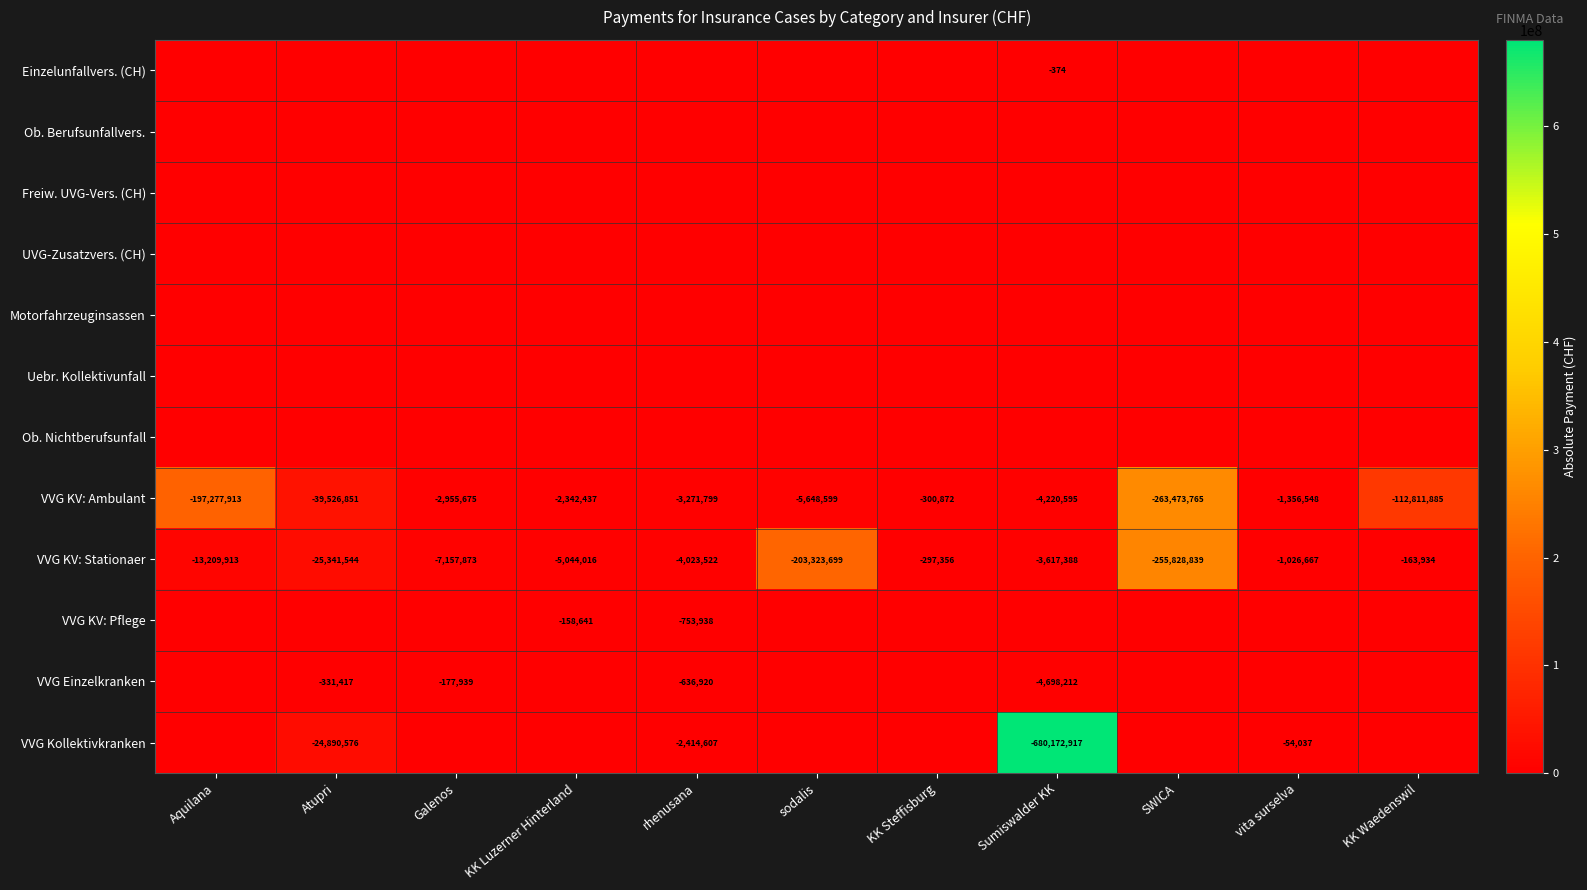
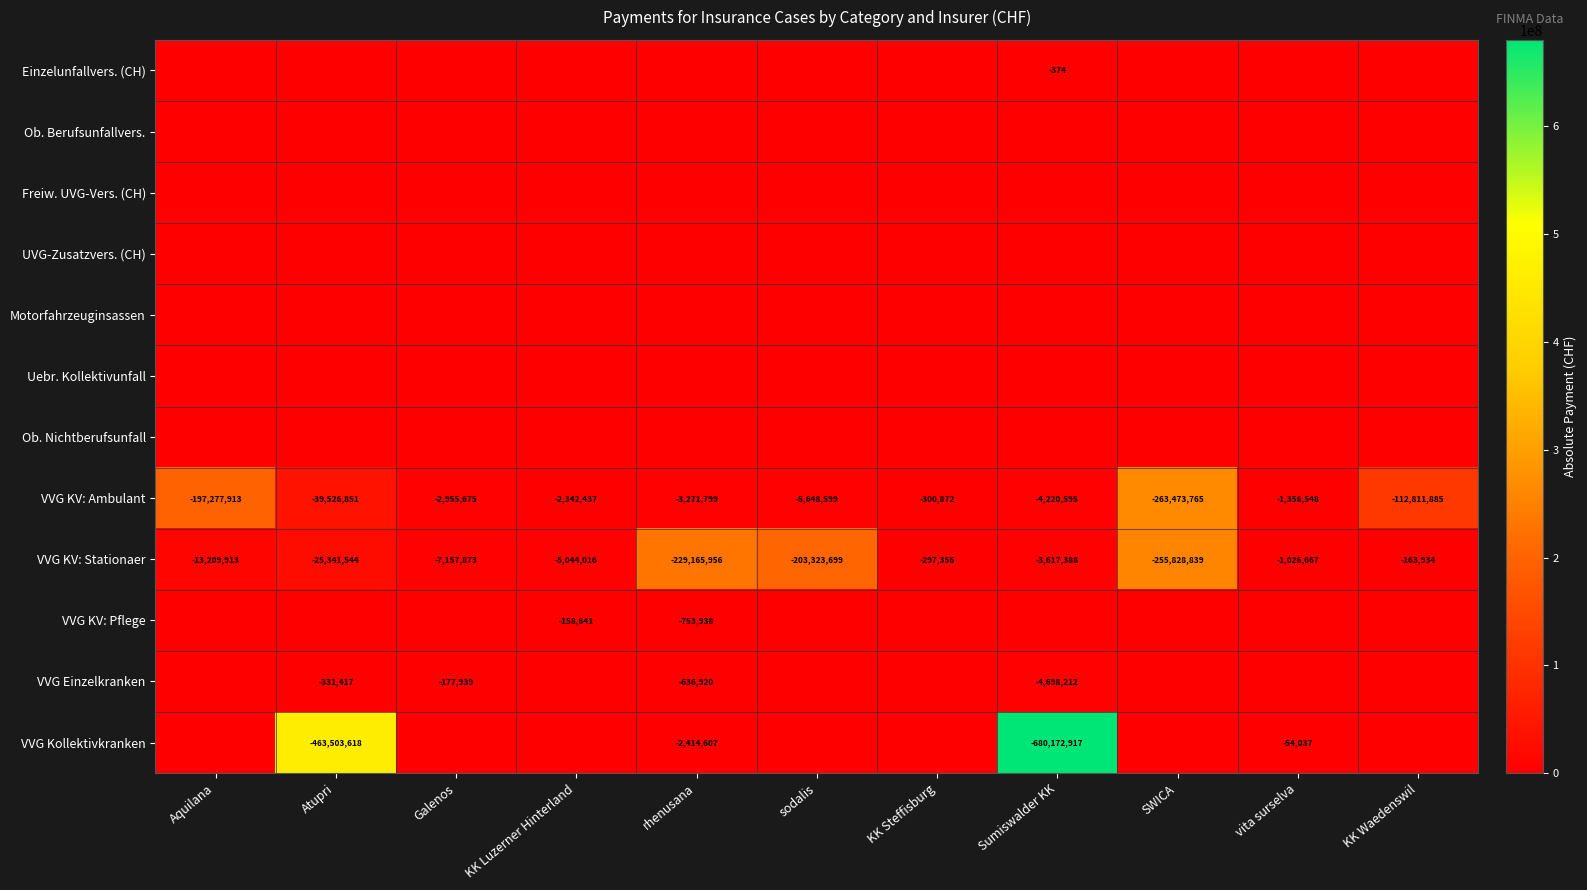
VVG KV: Stationaer, rhenusana: -4,023,522 -> -229,165,956
VVG Kollektivkranken, Atupri: -24,890,576 -> -463,503,618
